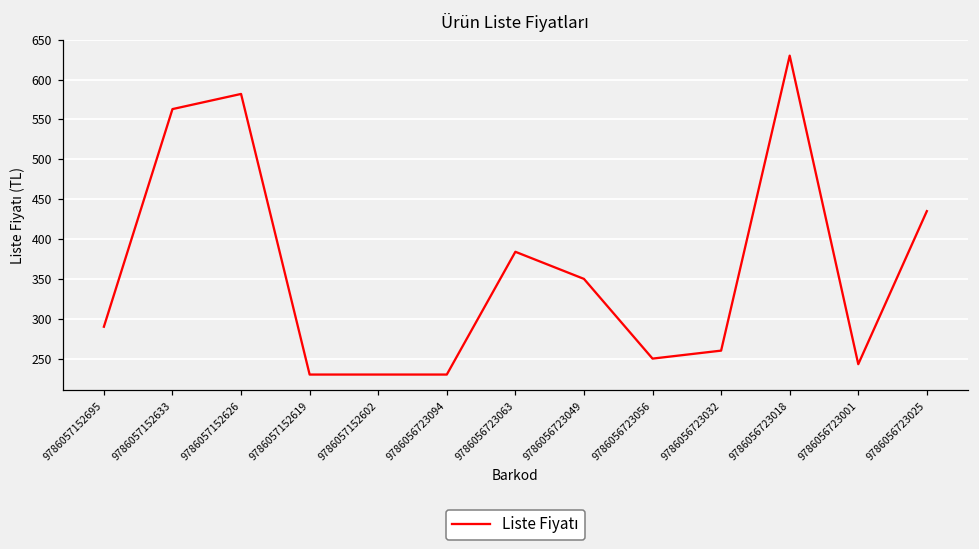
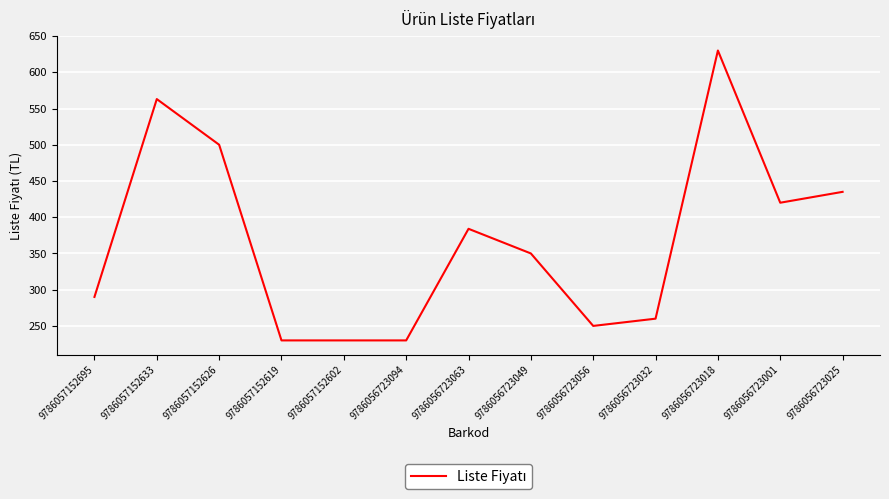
9786057152626: 580 -> 500
9786056723001: 240 -> 420
